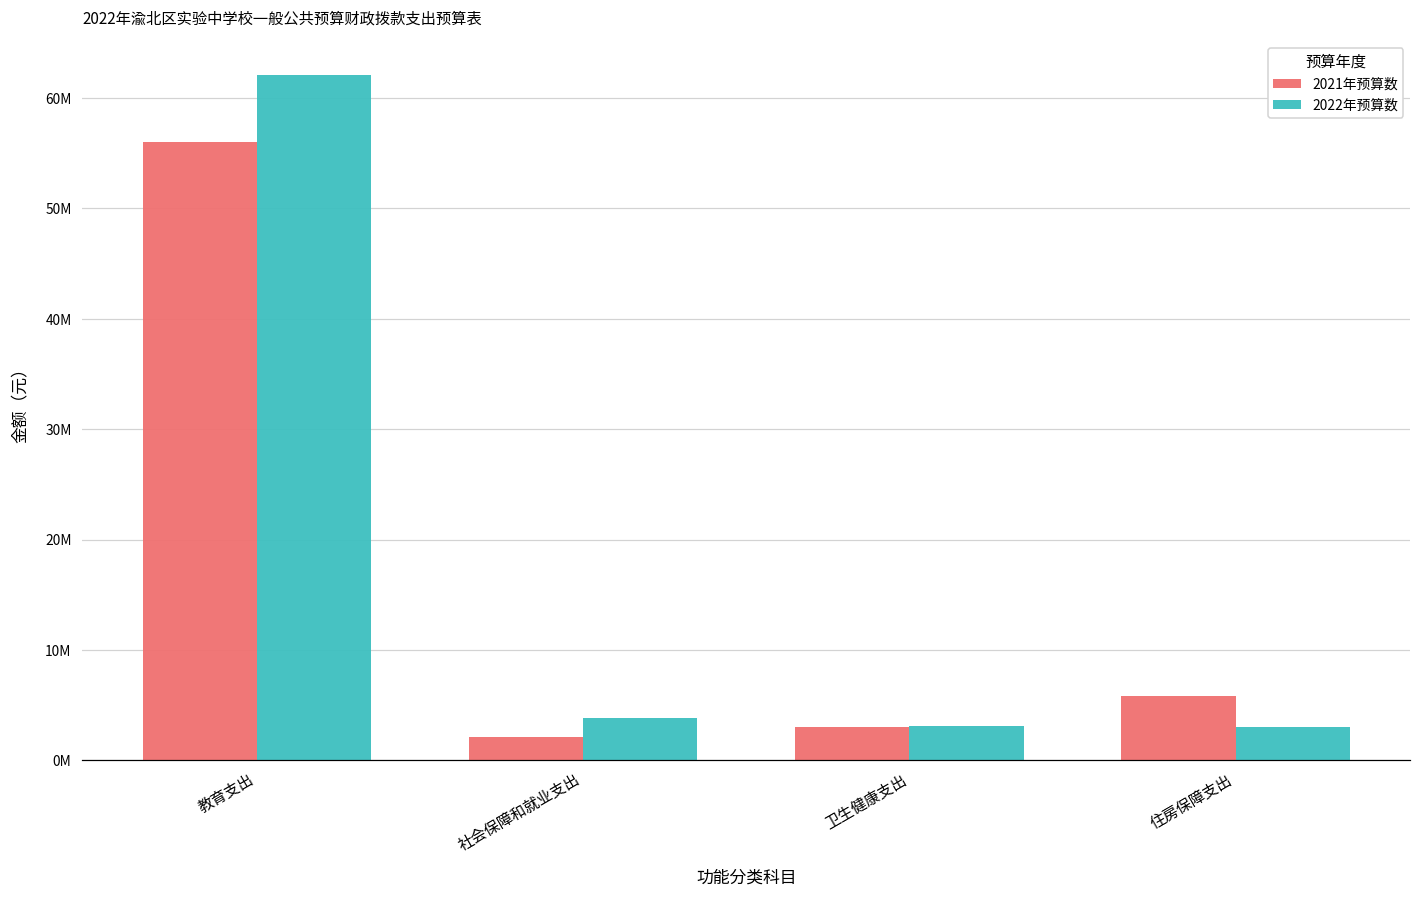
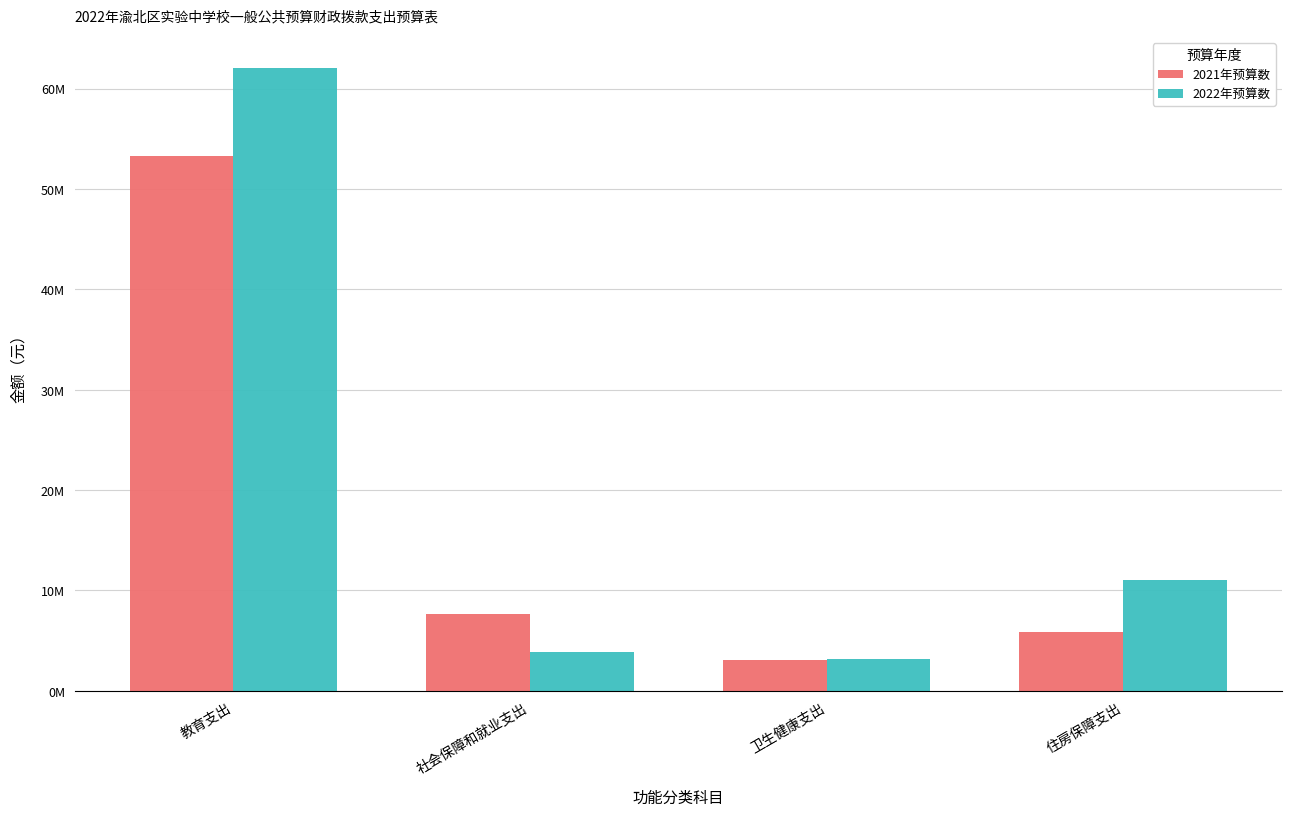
2021年预算数, 教育支出: 56000000 -> 53300000
2021年预算数, 社会保障和就业支出: 2100000 -> 7600000
2022年预算数, 住房保障支出: 3000000 -> 11000000
